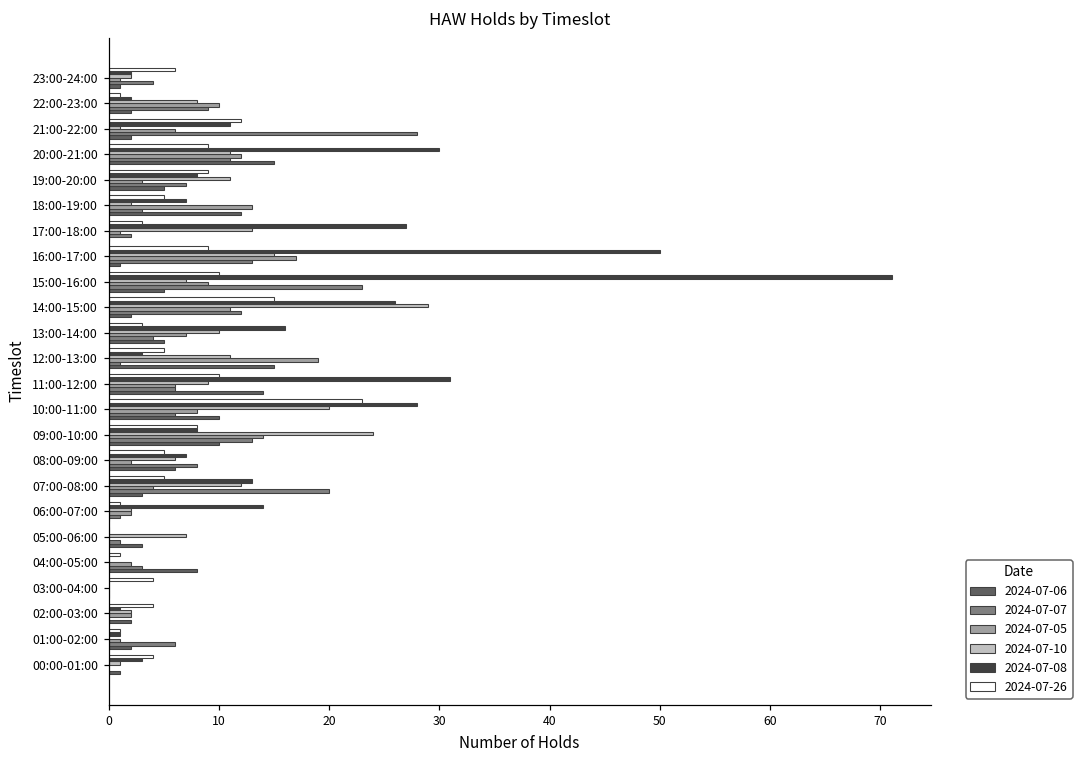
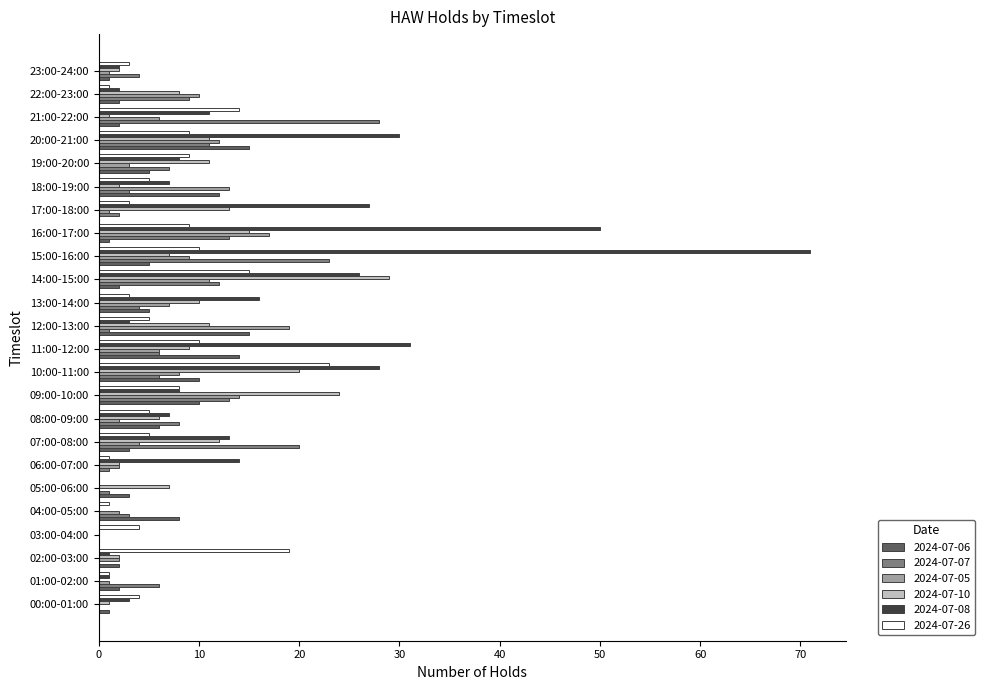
2024-07-26, 23:00-24:00: 6 -> 3
2024-07-26, 21:00-22:00: 12 -> 14
2024-07-26, 02:00-03:00: 4 -> 19
